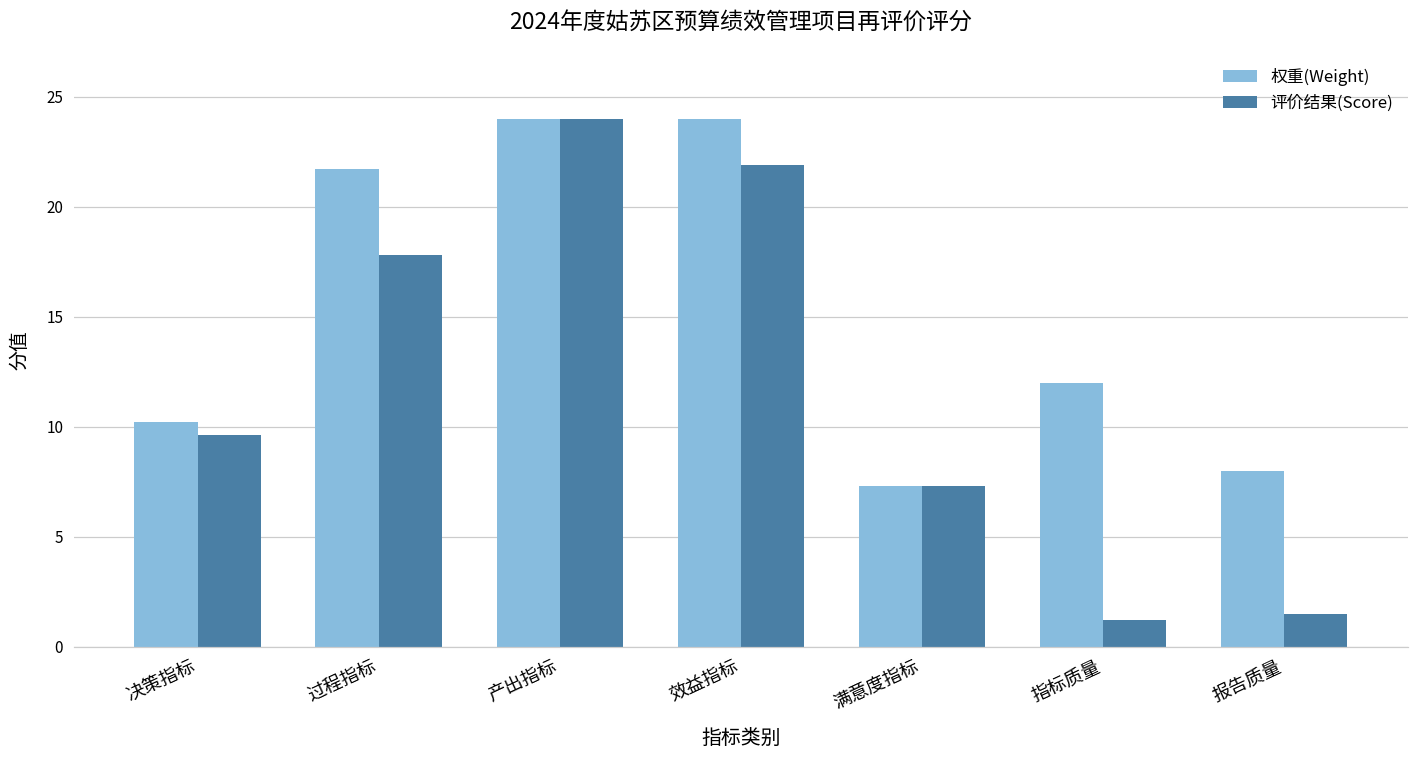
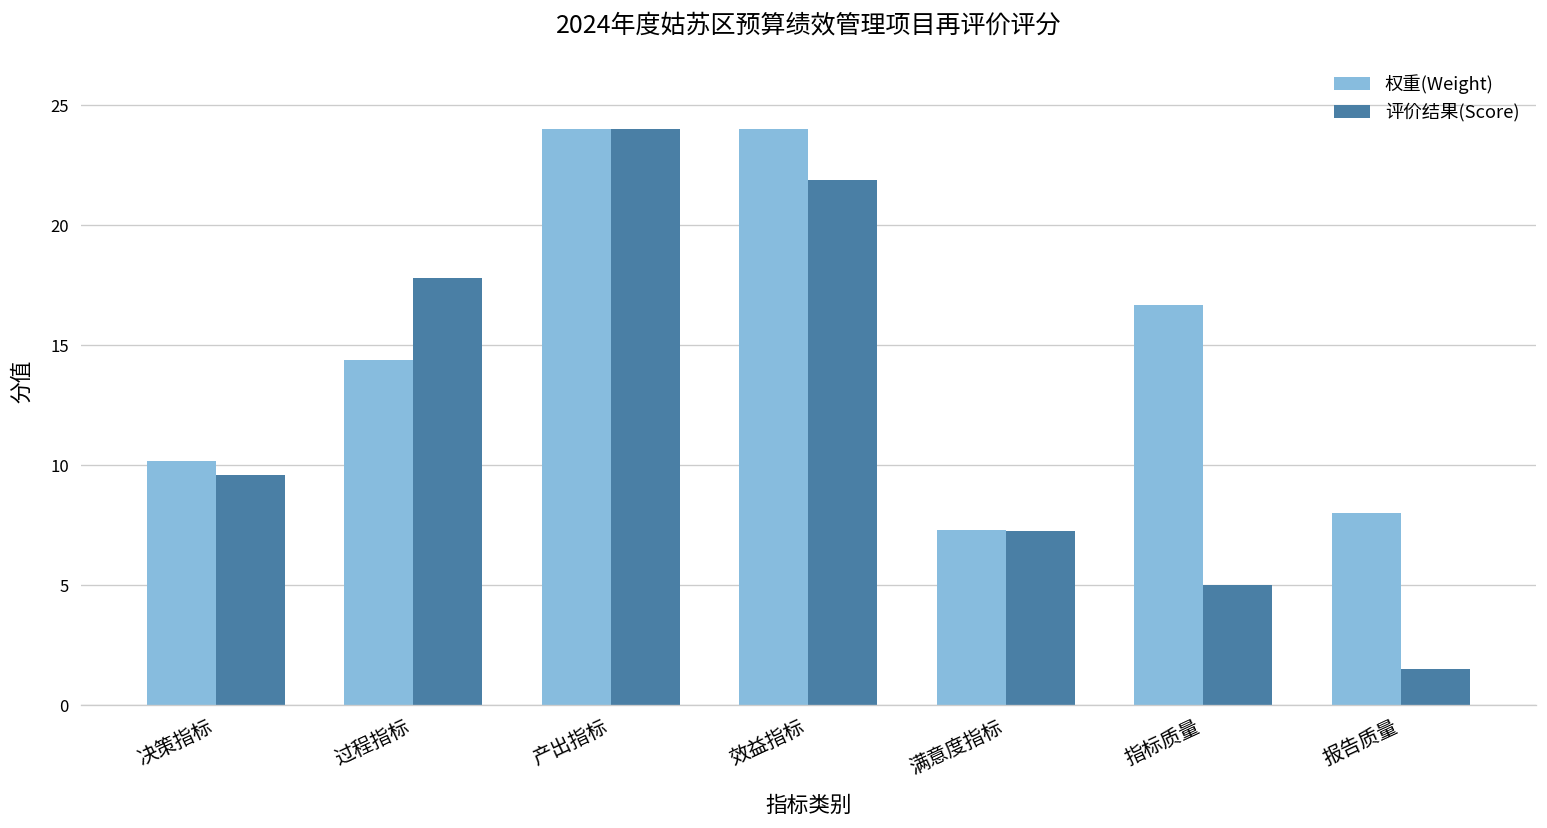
权重(Weight), 过程指标: 21.7 -> 14.4
权重(Weight), 指标质量: 12.0 -> 16.7
评价结果(Score), 指标质量: 1.2 -> 5.0
